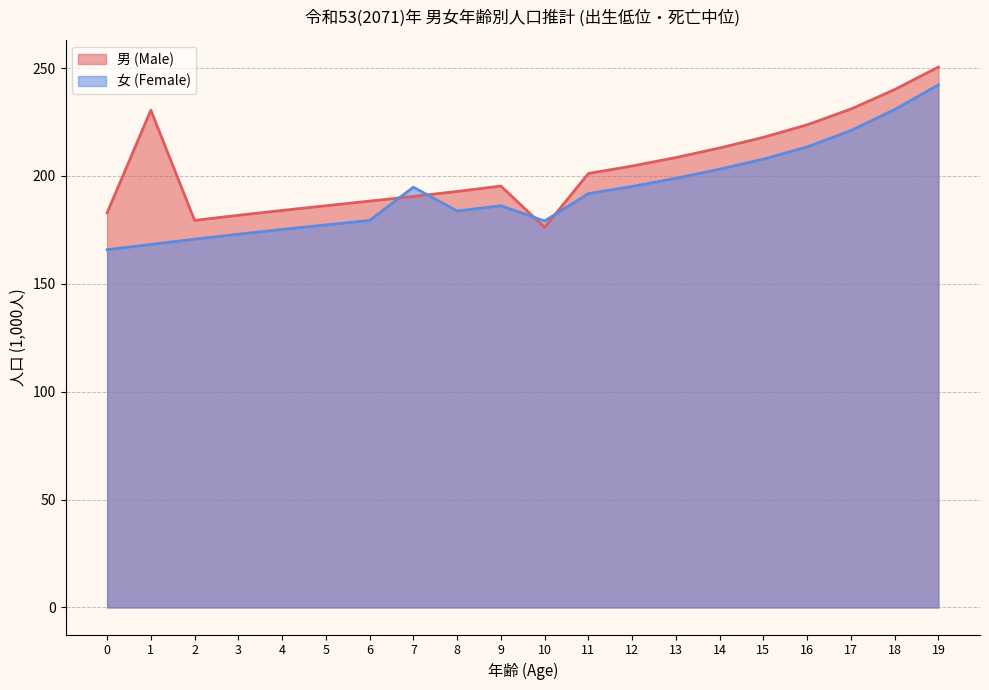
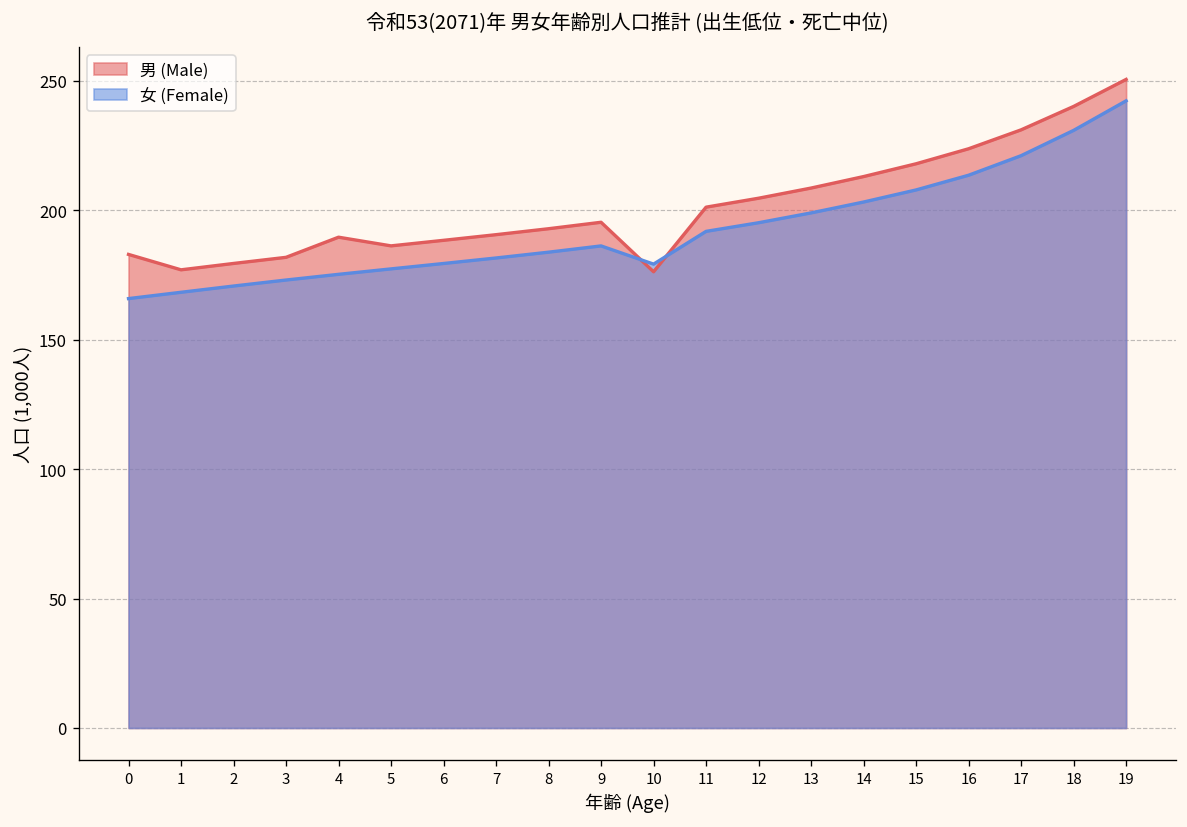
男 (Male), 1: 231 -> 177
男 (Male), 4: 184 -> 190
女 (Female), 7: 195 -> 182
